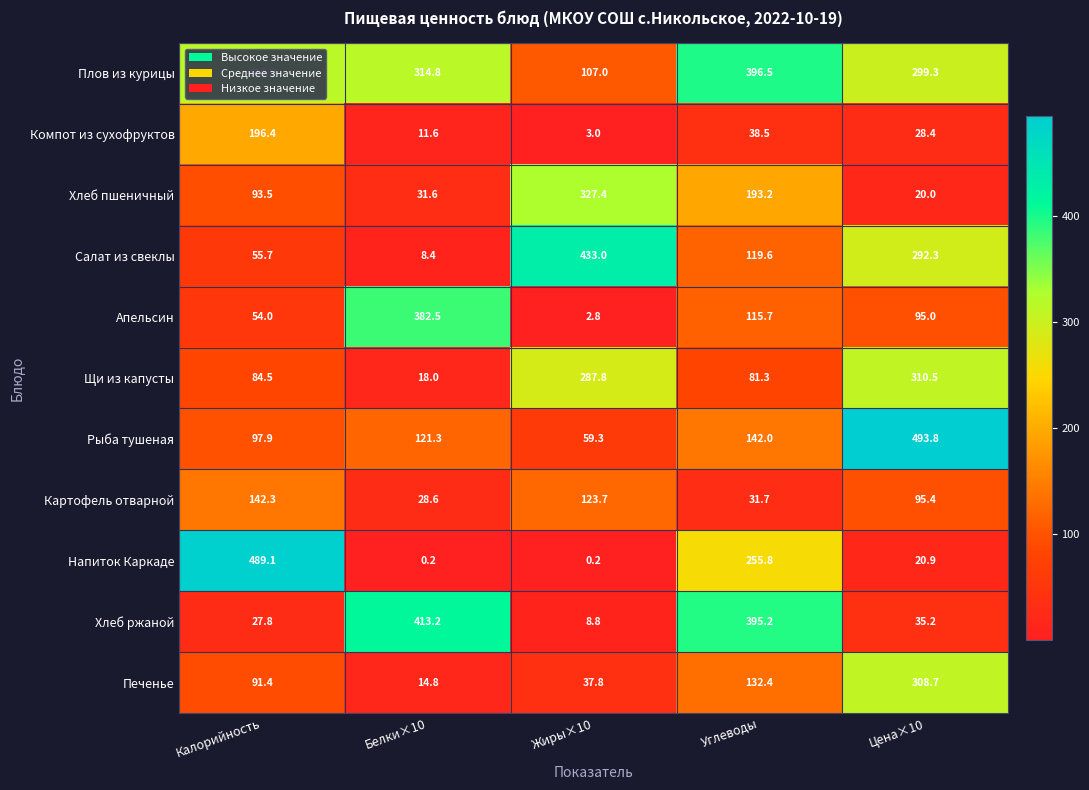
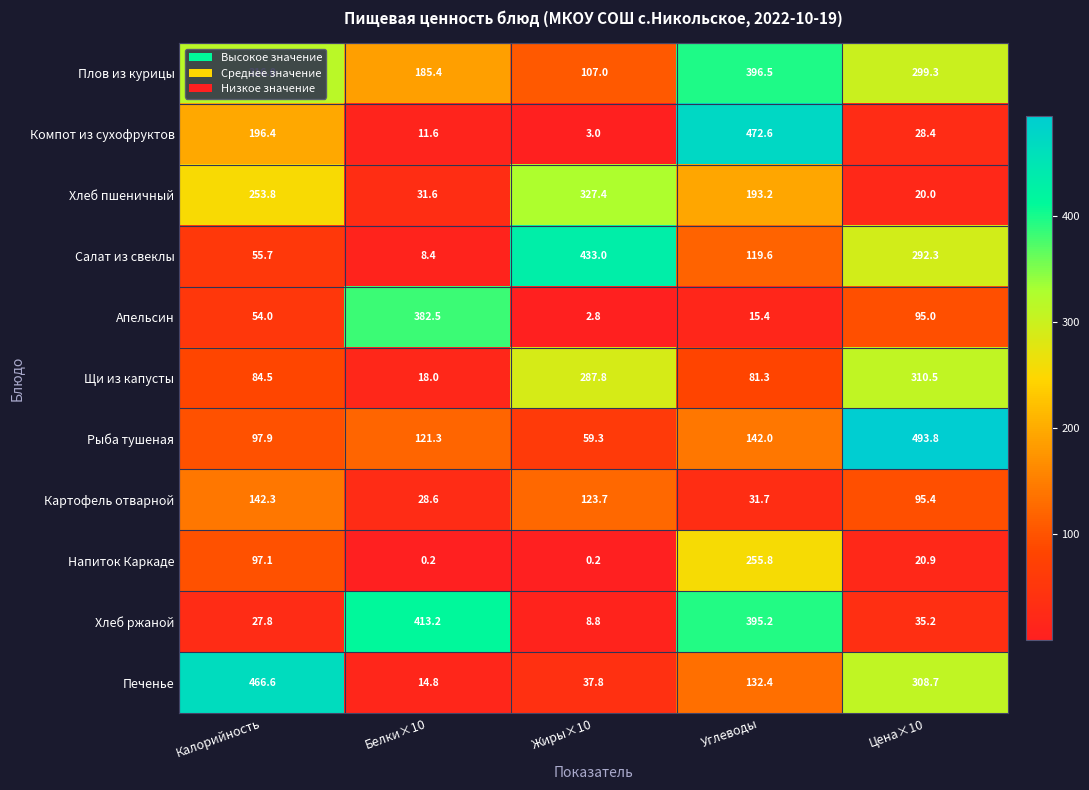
Плов из курицы, Белки×10: 314.8 -> 185.4
Компот из сухофруктов, Углеводы: 38.5 -> 472.6
Хлеб пшеничный, Калорийность: 93.5 -> 253.8
Апельсин, Углеводы: 115.7 -> 15.4
Напиток Каркаде, Калорийность: 489.1 -> 97.1
Печенье, Калорийность: 91.4 -> 466.6
